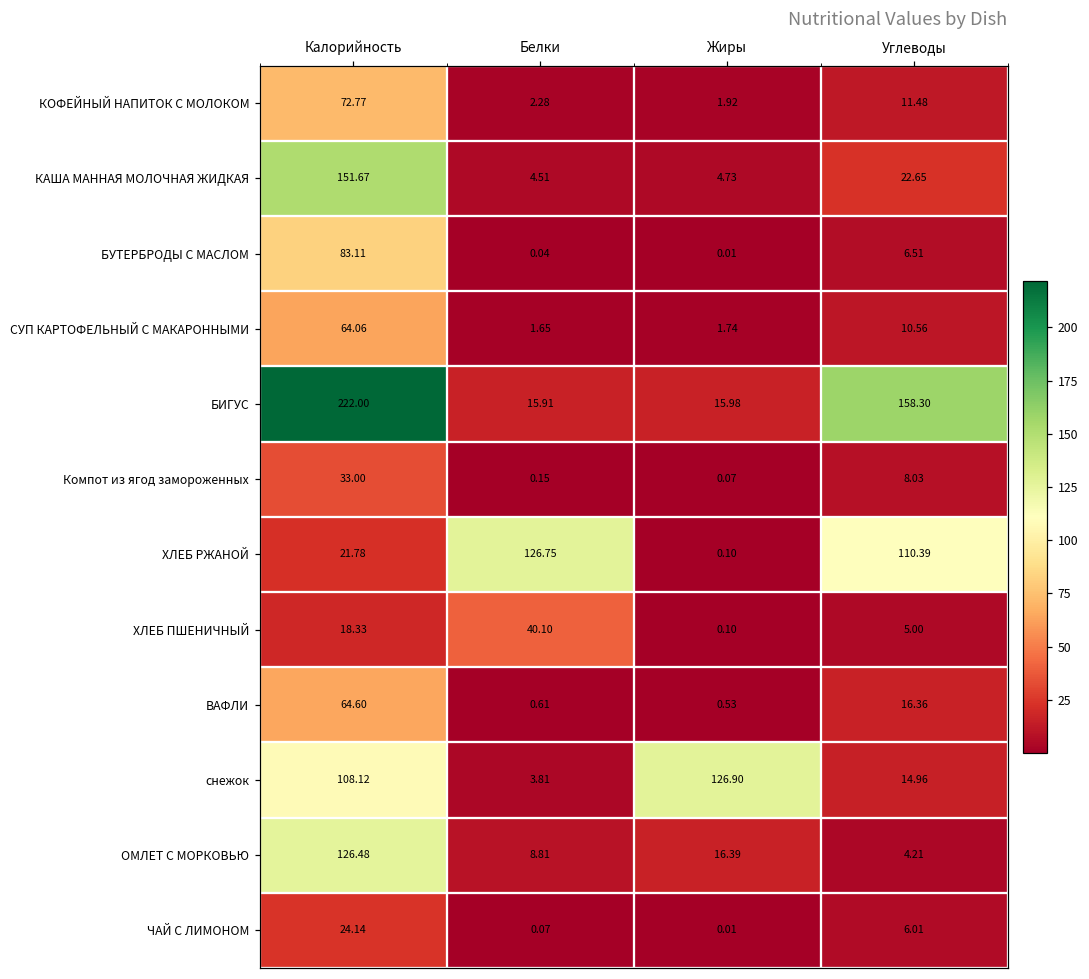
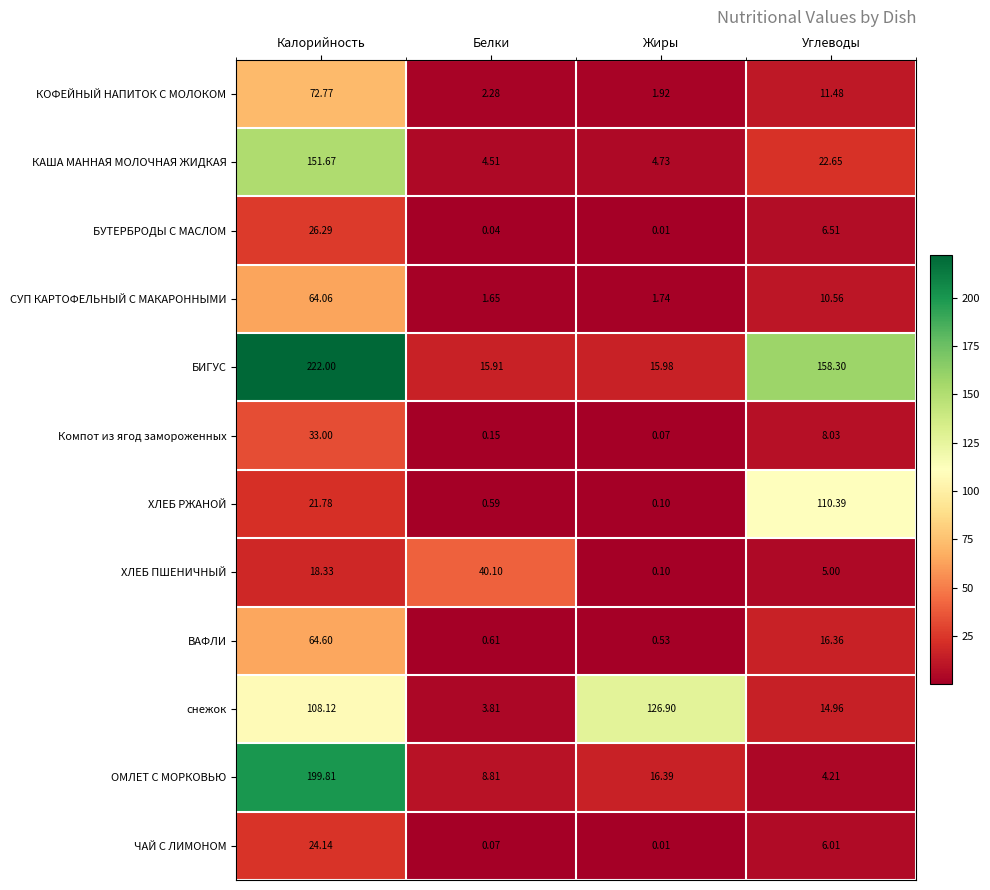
БУТЕРБРОДЫ С МАСЛОМ, Калорийность: 83.11 -> 26.29
ХЛЕБ РЖАНОЙ, Белки: 126.75 -> 0.59
ОМЛЕТ С МОРКОВЬЮ, Калорийность: 126.48 -> 199.81
